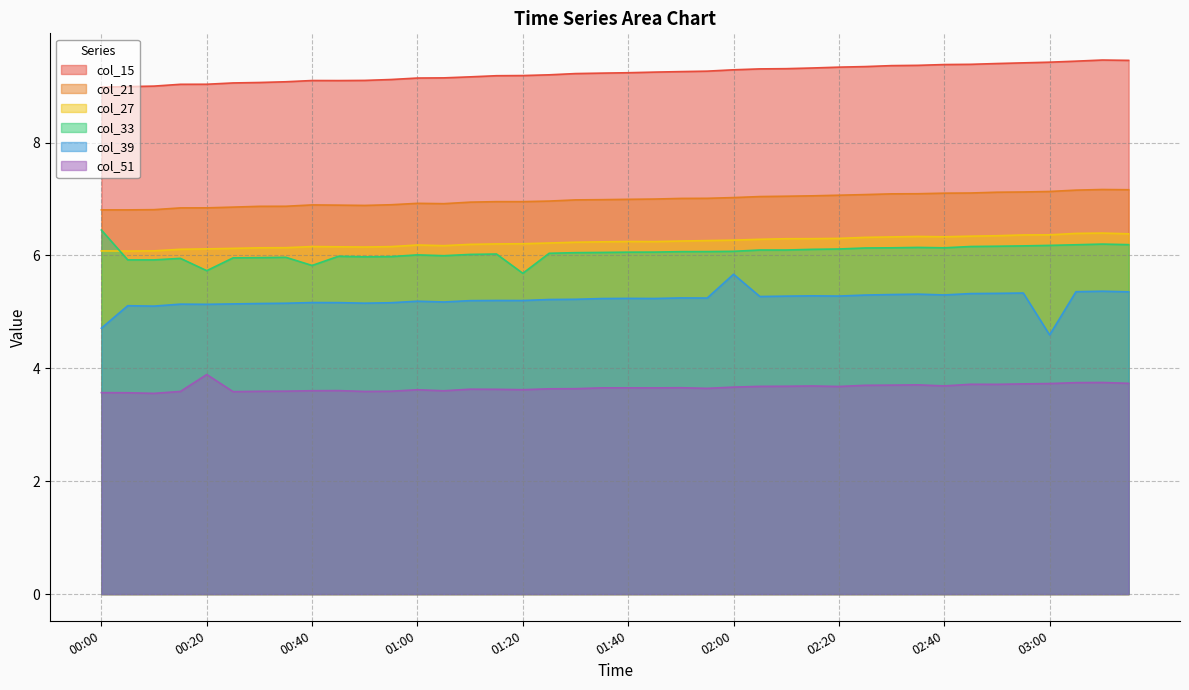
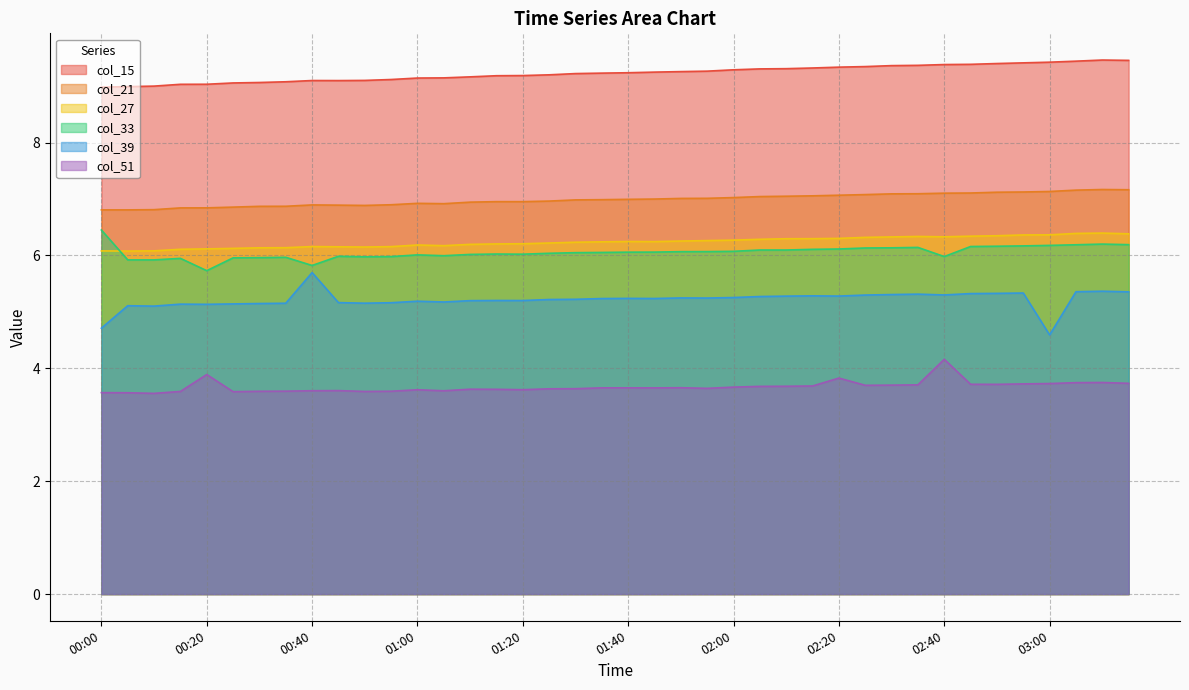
col_39, 00:40: 5.2 -> 5.7
col_33, 01:20: 5.7 -> 6.0
col_39, 02:00: 5.7 -> 5.3
col_51, 02:20: 3.7 -> 3.8
col_33, 02:40: 6.1 -> 6.0
col_51, 02:40: 3.7 -> 4.2
